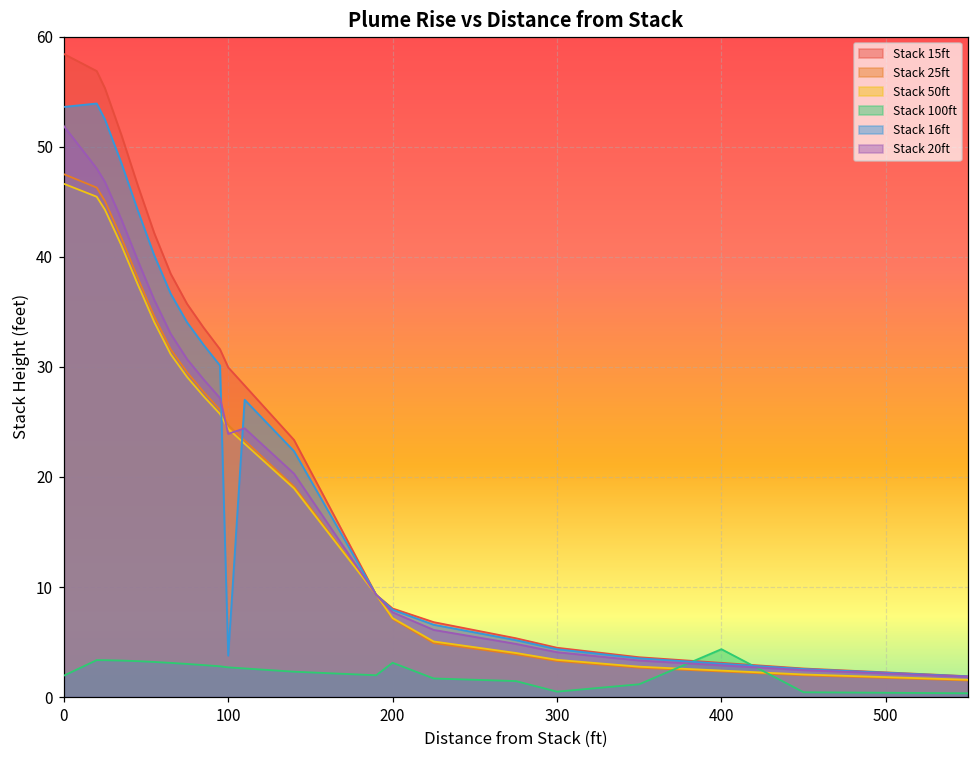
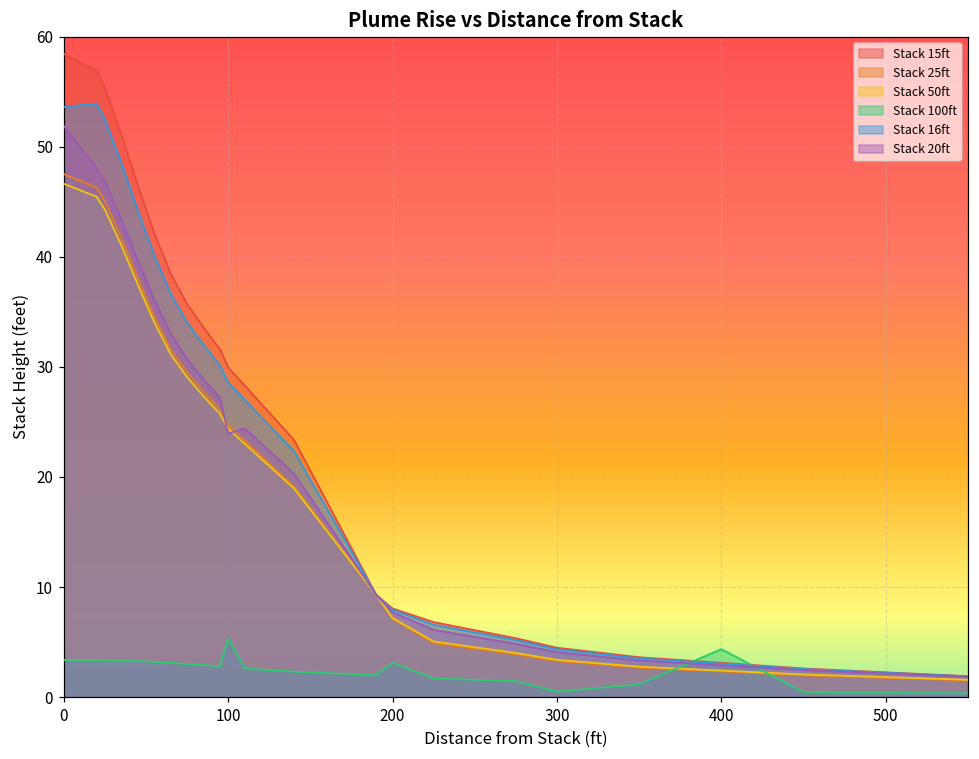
Stack 100ft, 0: 1.9 -> 3.4
Stack 100ft, 100: 2.7 -> 5.4
Stack 16ft, 100: 3.8 -> 28.6
